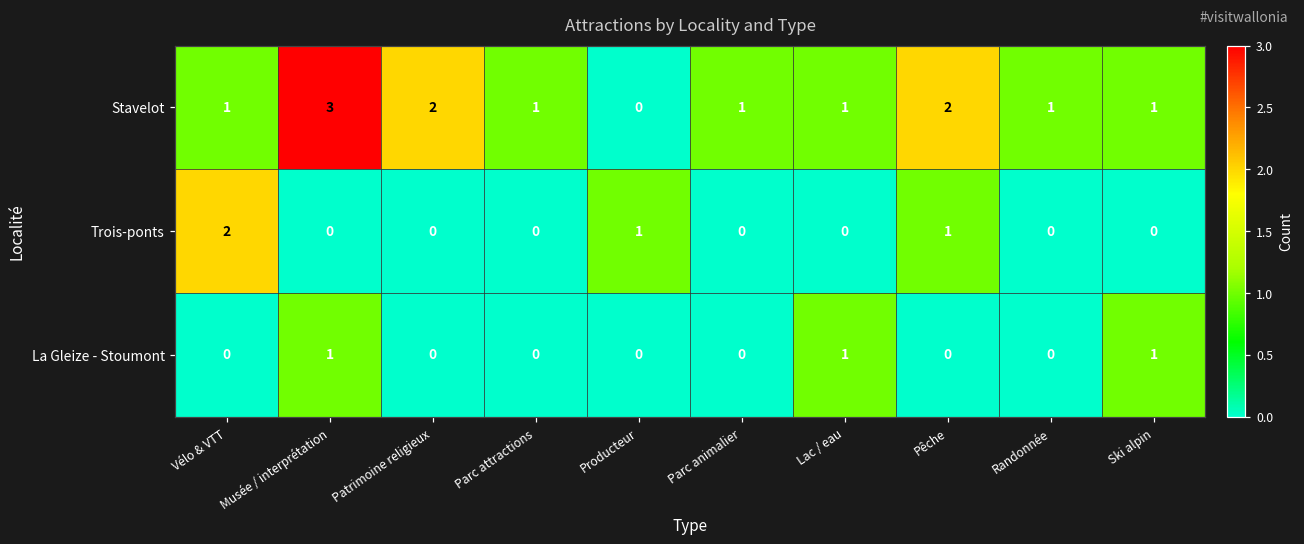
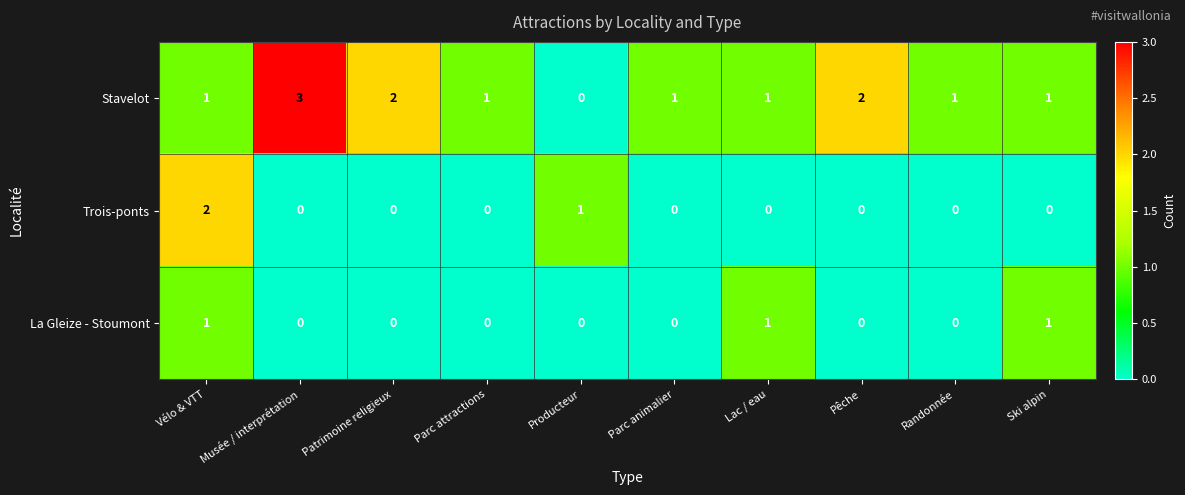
Trois-ponts, Pêche: 1 -> 0
La Gleize - Stoumont, Vélo & VTT: 0 -> 1
La Gleize - Stoumont, Musée / interprétation: 1 -> 0
